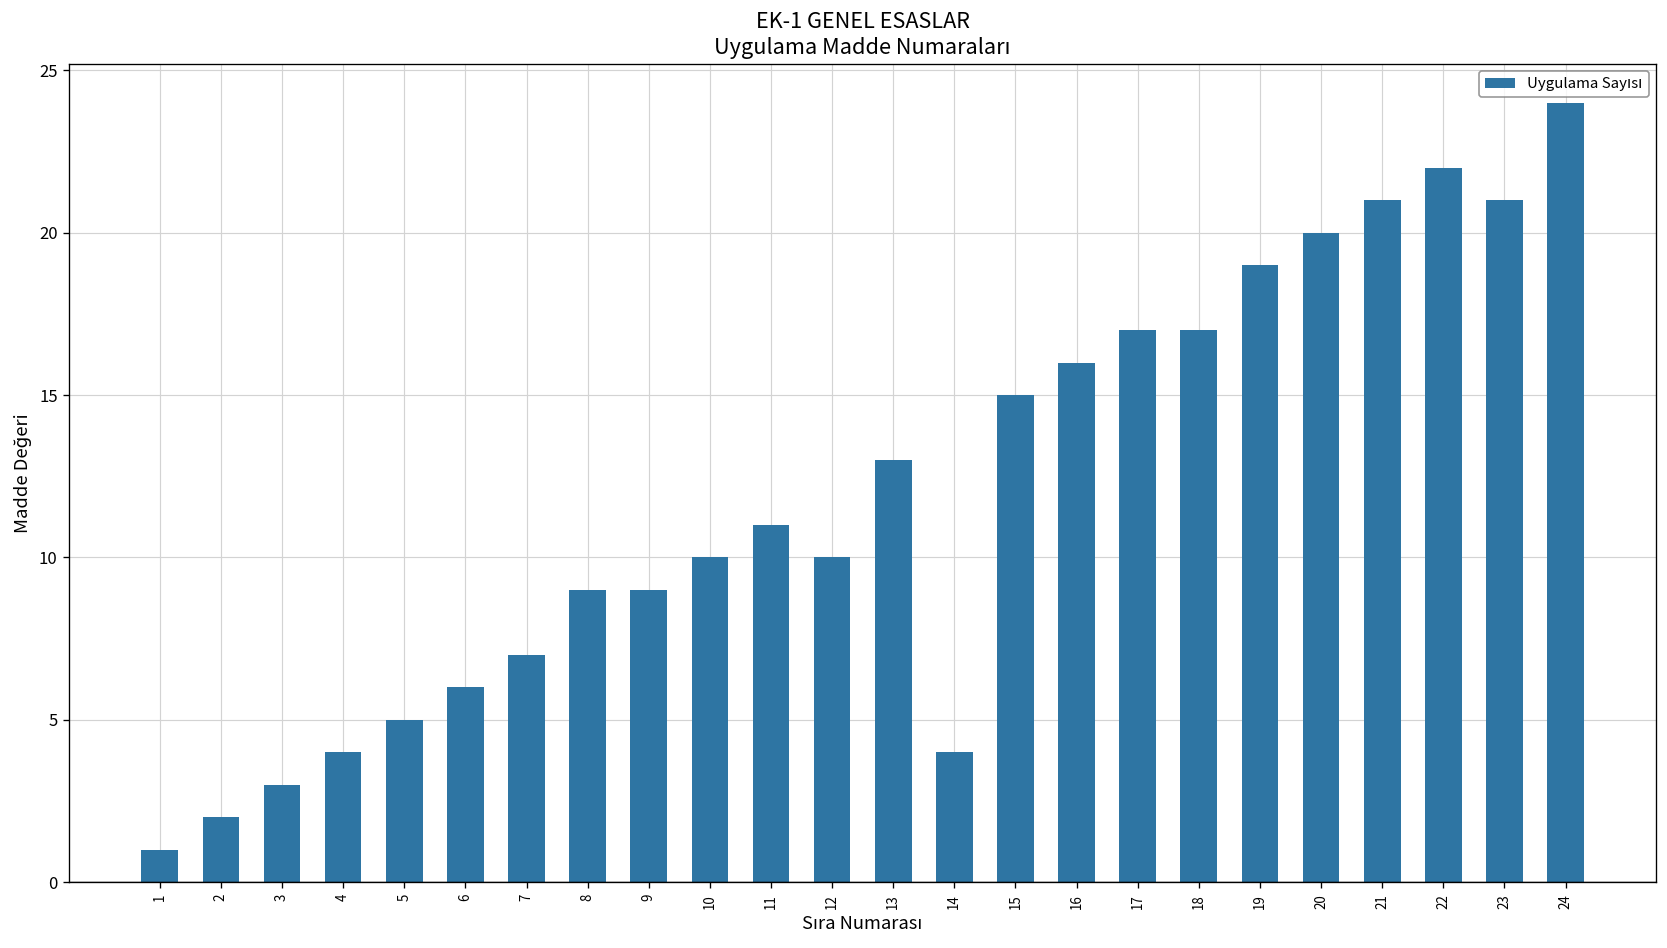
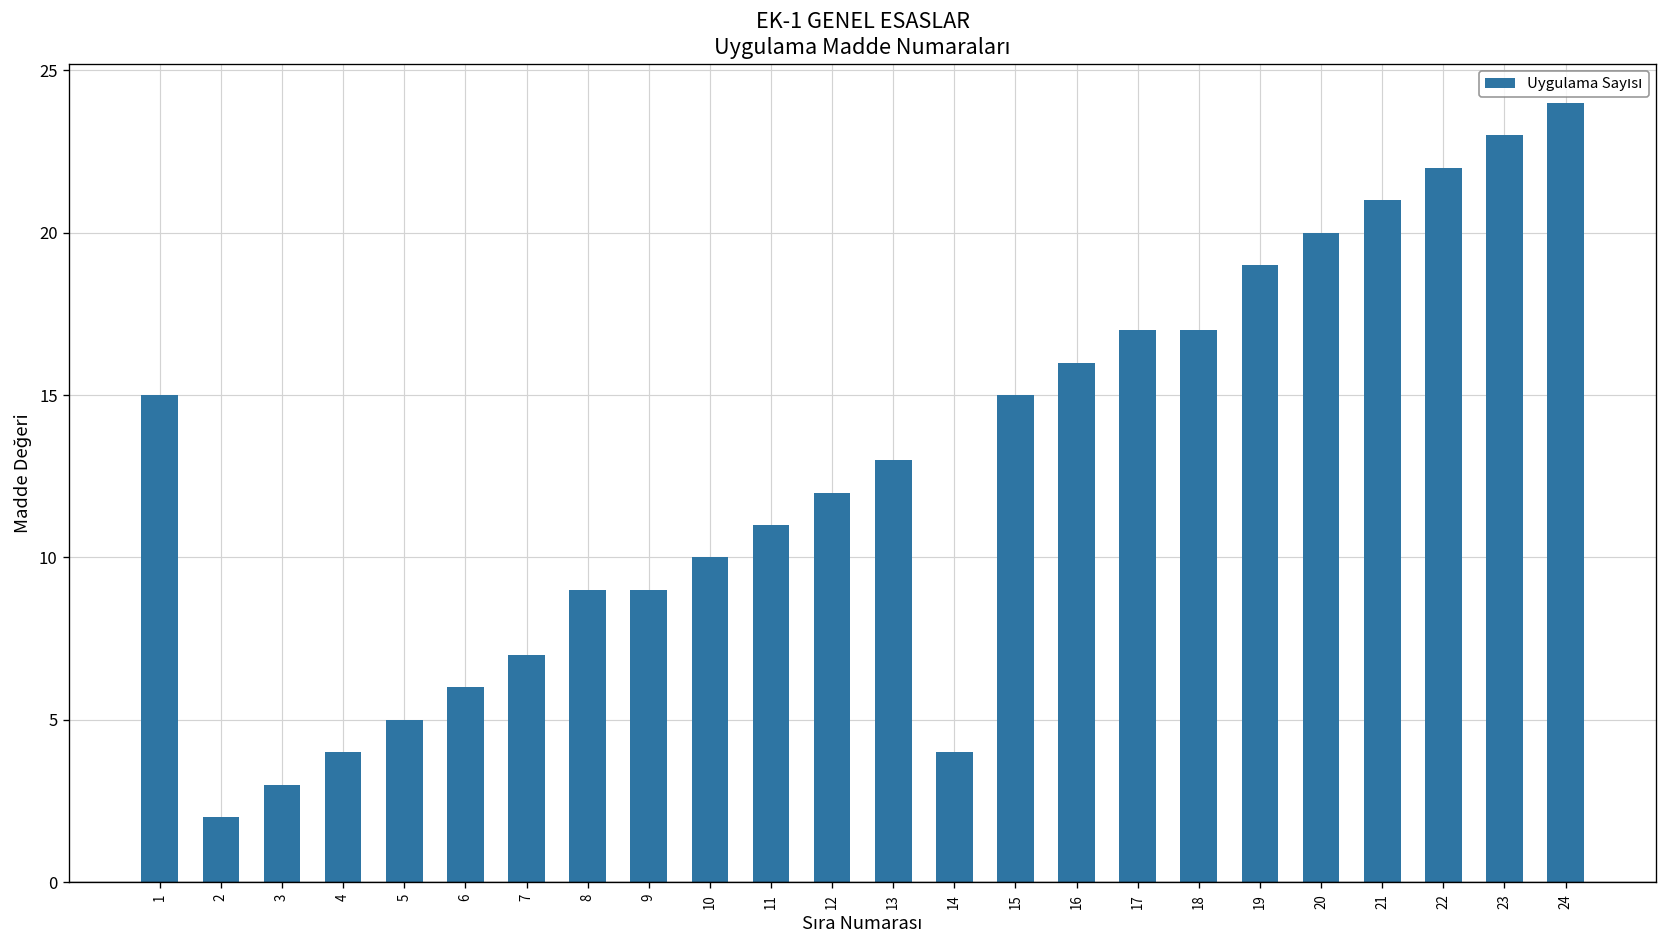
1: 1 -> 15
12: 10 -> 12
23: 21 -> 23
